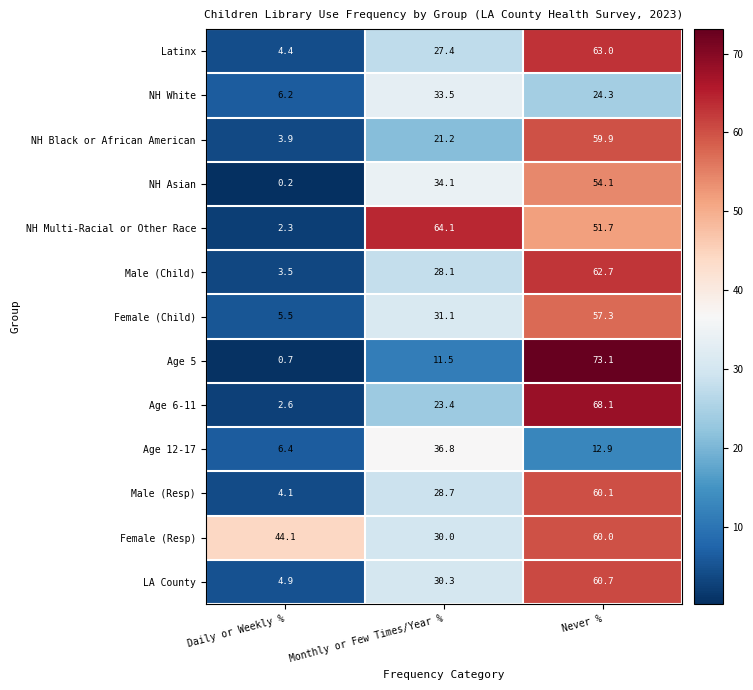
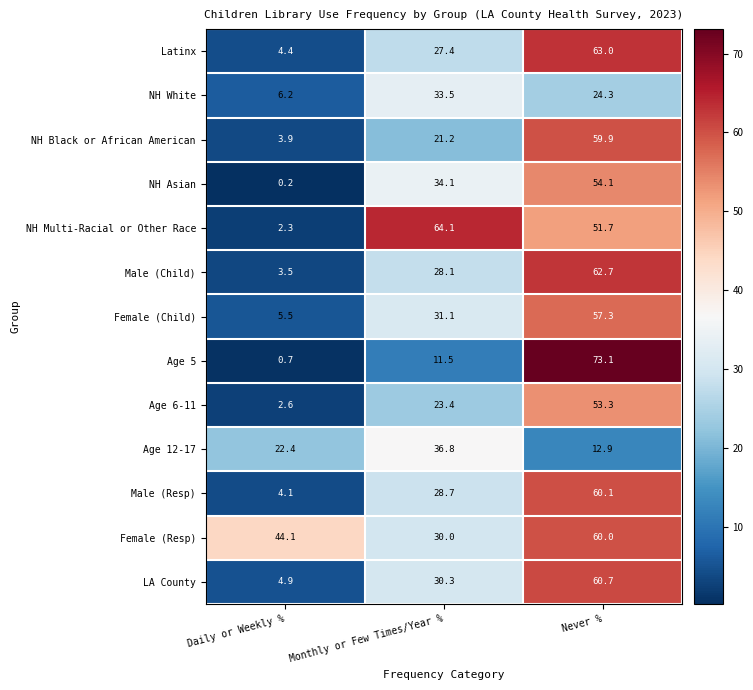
Age 6-11, Never %: 68.1 -> 53.3
Age 12-17, Daily or Weekly %: 6.4 -> 22.4
